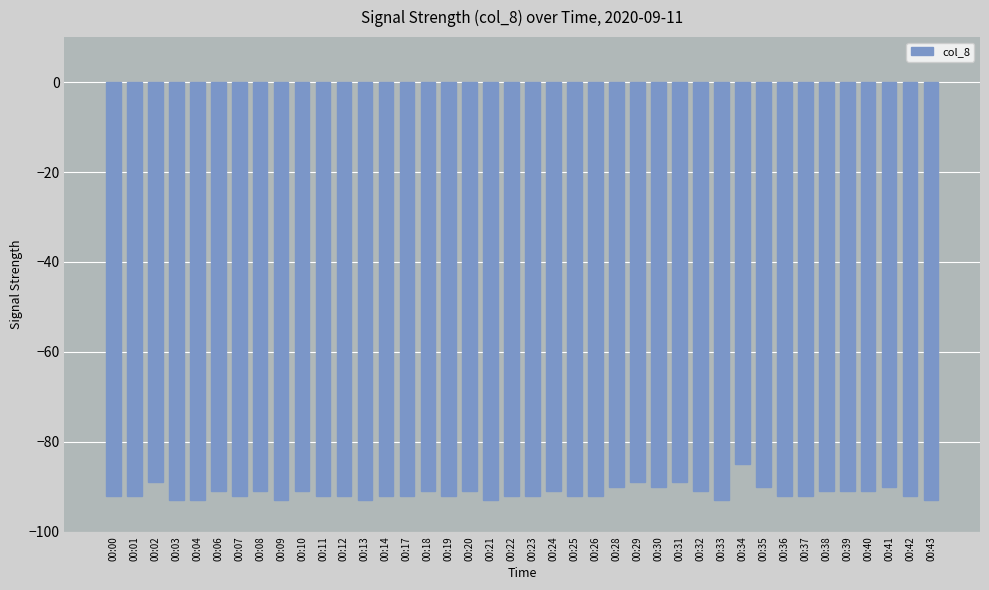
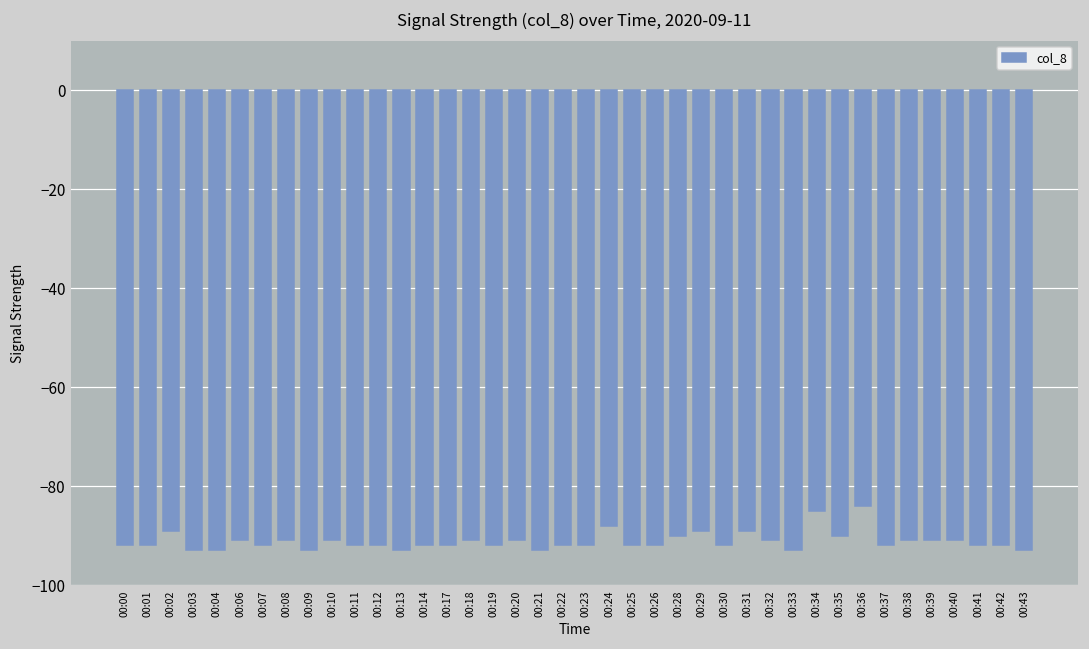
00:24: -91 -> -88
00:30: -90 -> -92
00:36: -92 -> -84
00:41: -90 -> -92
